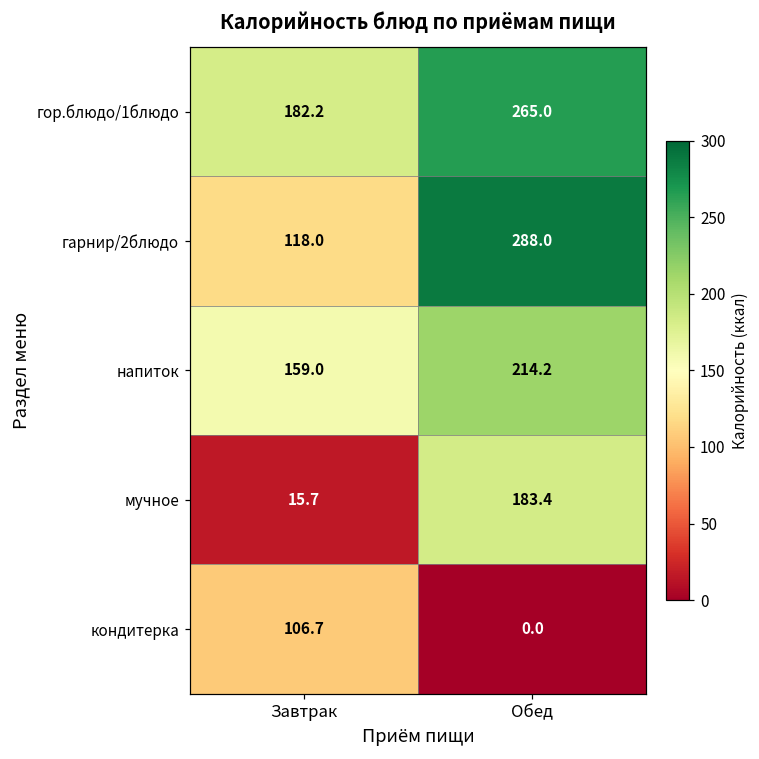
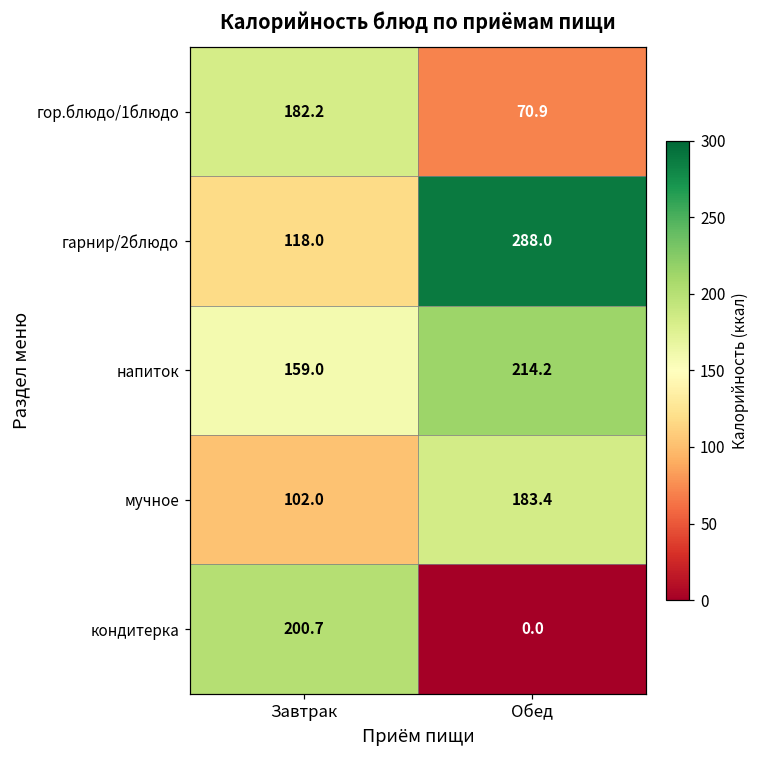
гор.блюдо/1блюдо, Обед: 265.0 -> 70.9
мучное, Завтрак: 15.7 -> 102.0
кондитерка, Завтрак: 106.7 -> 200.7
